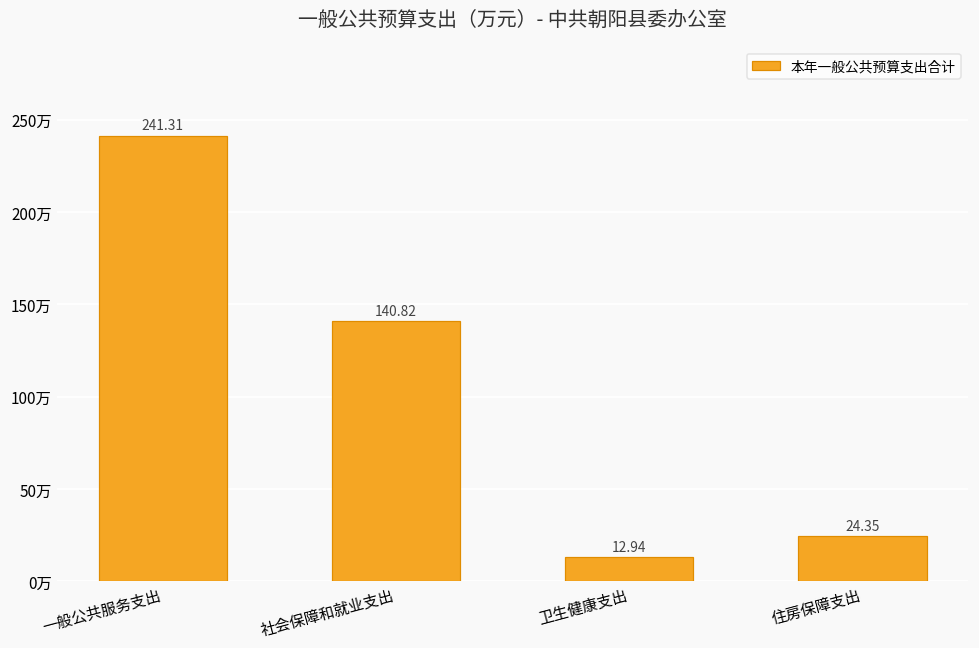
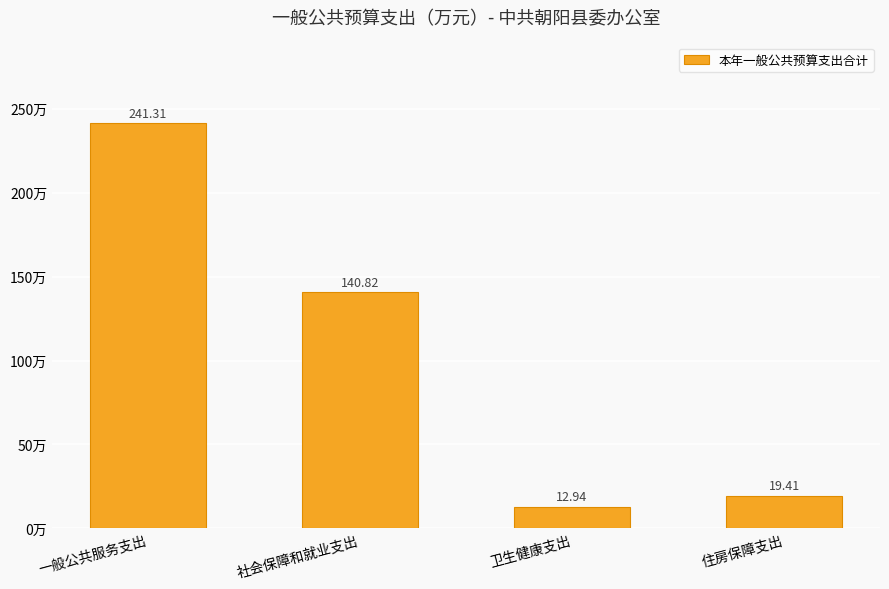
住房保障支出: 24.35 -> 19.41
